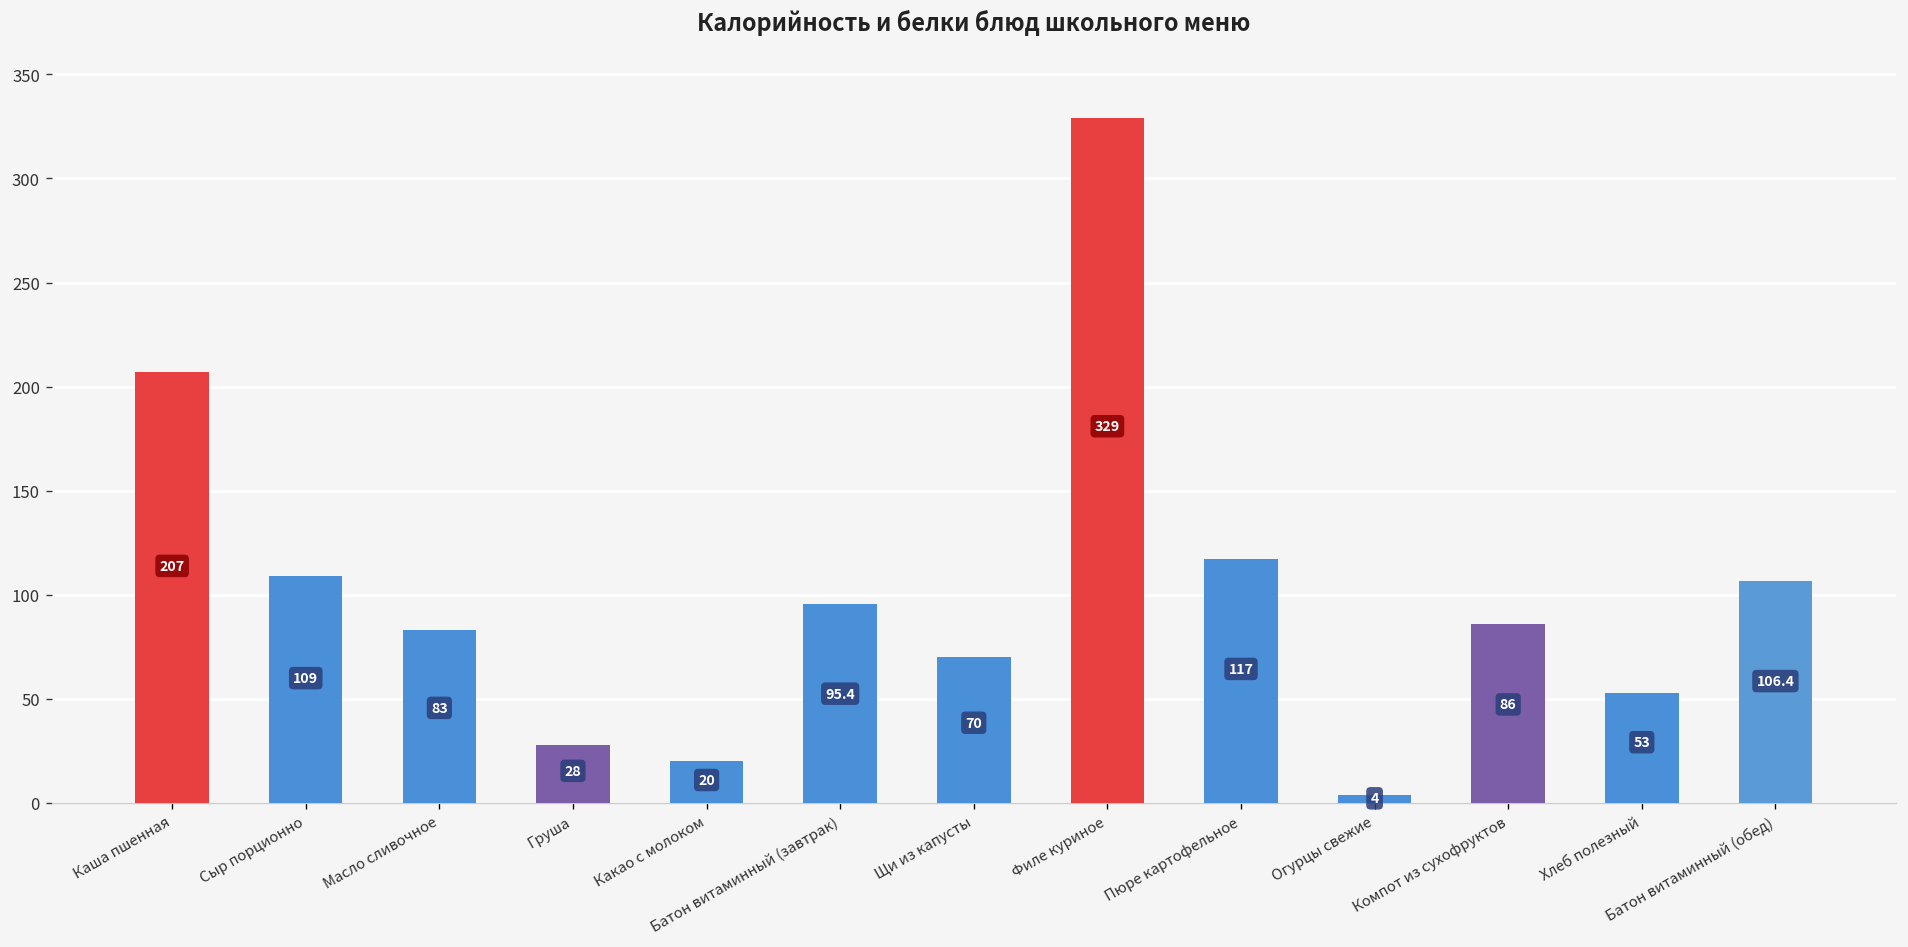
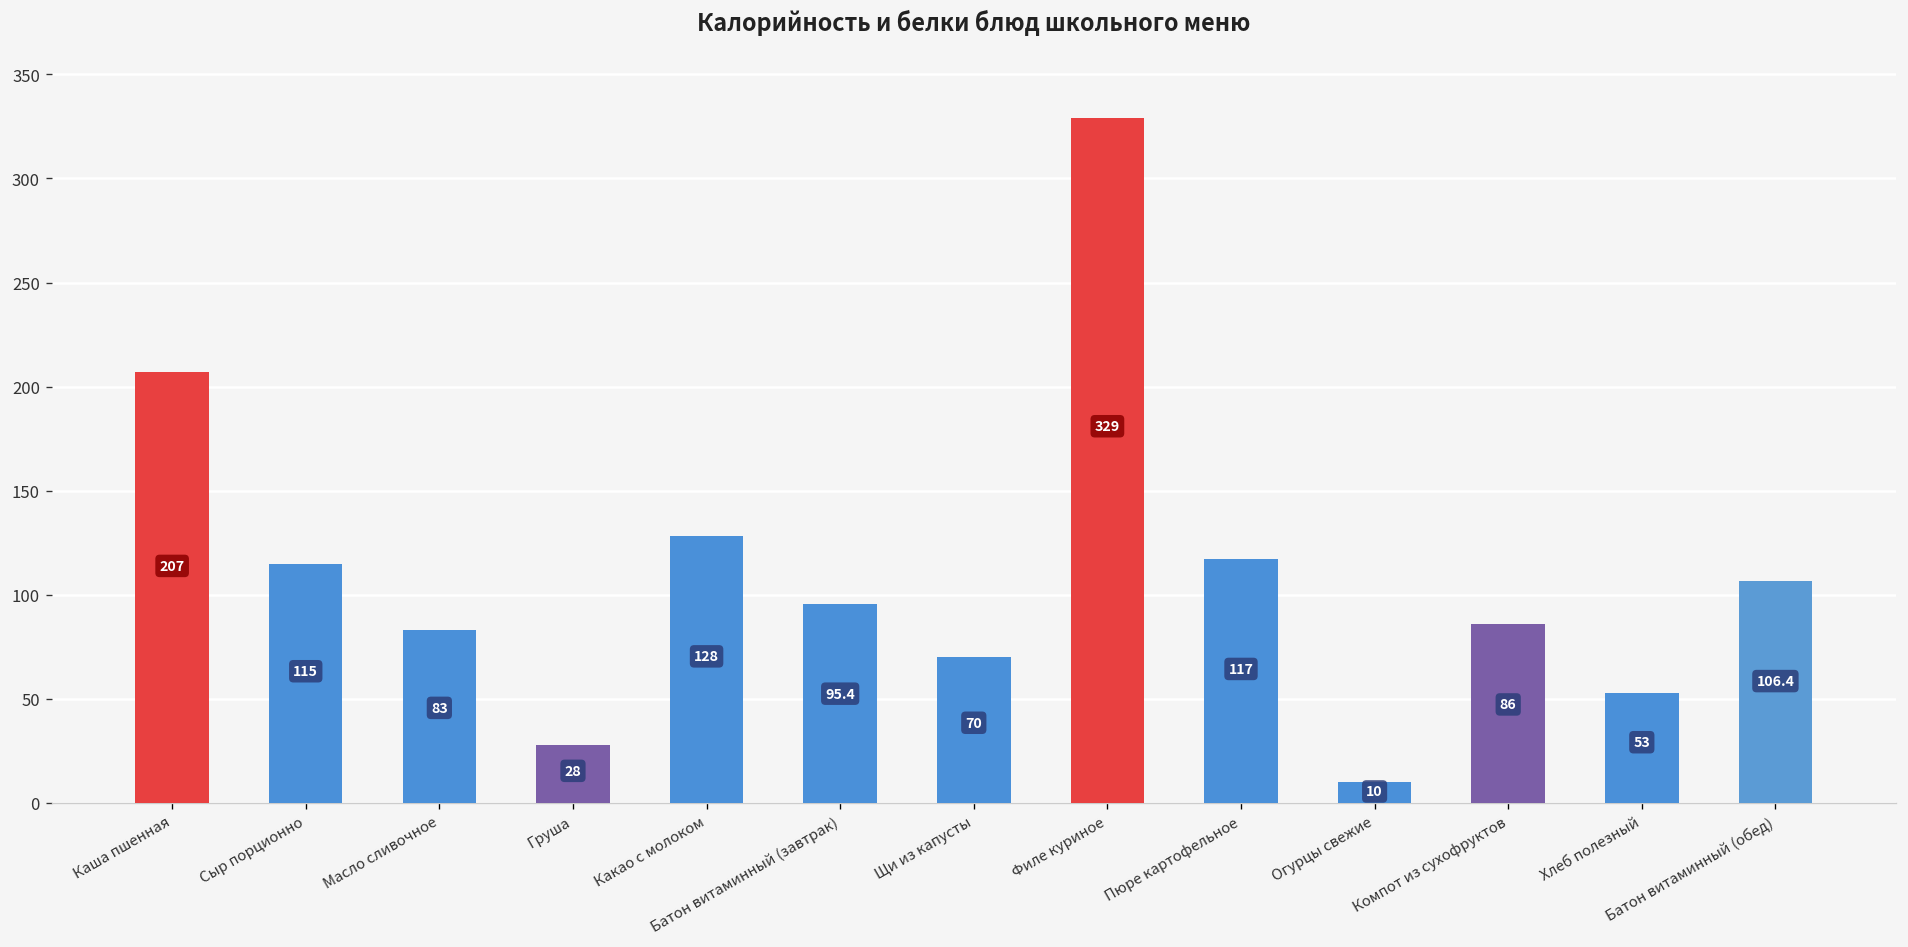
Сыр порционно: 109 -> 115
Какао с молоком: 20 -> 128
Огурцы свежие: 4 -> 10
